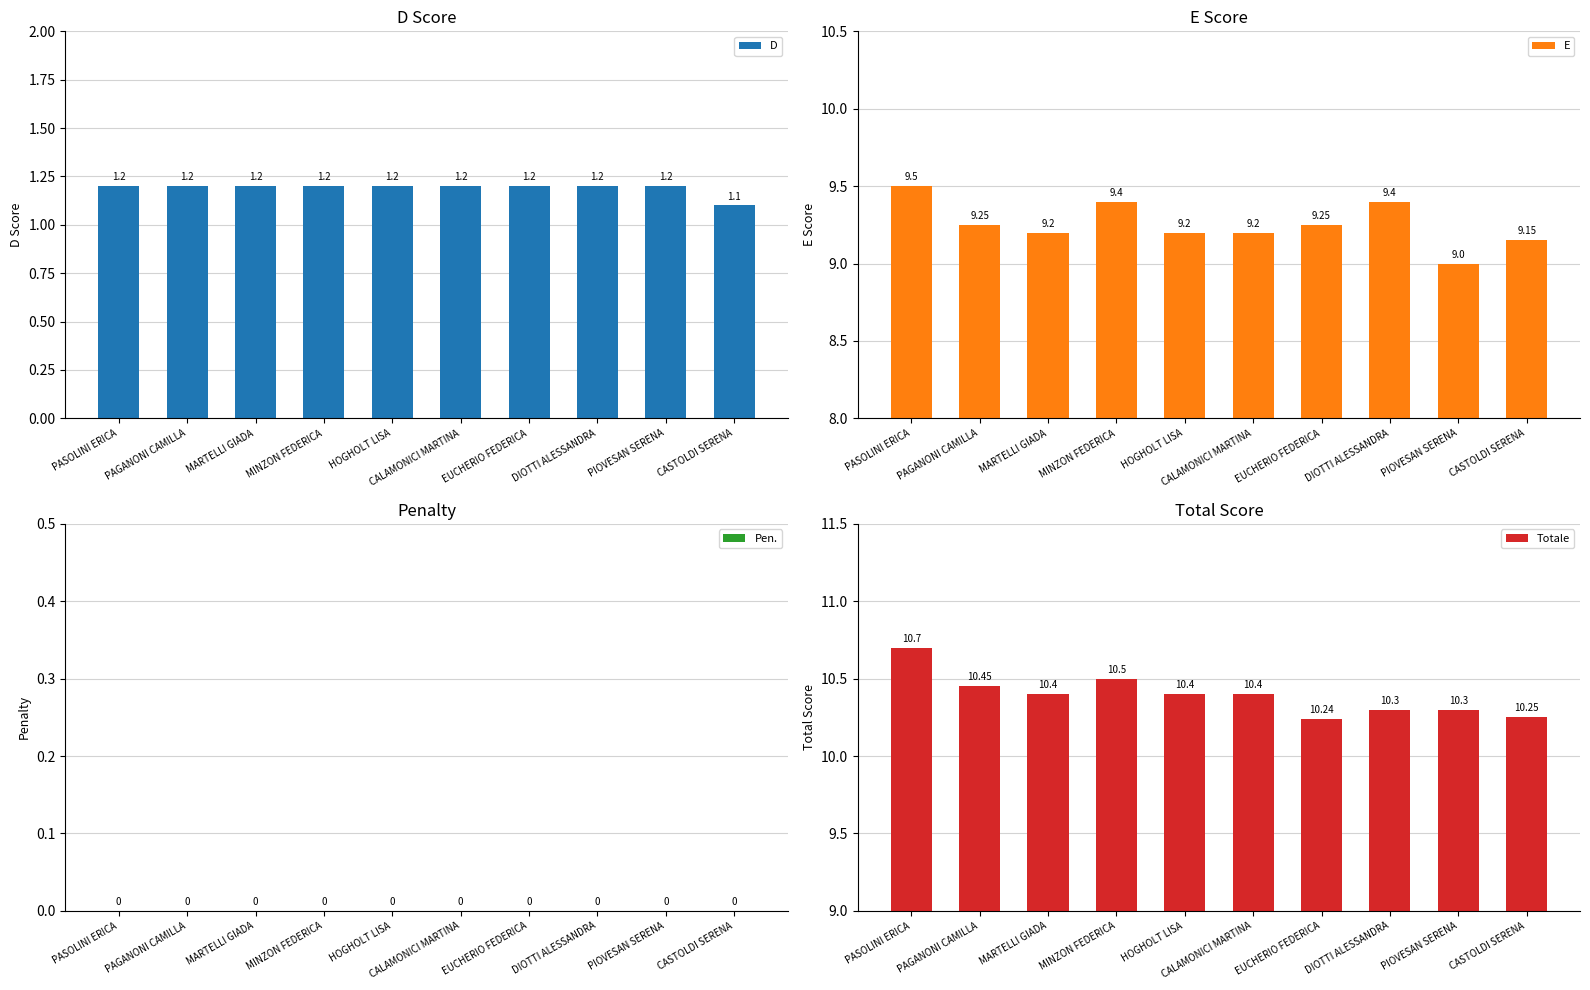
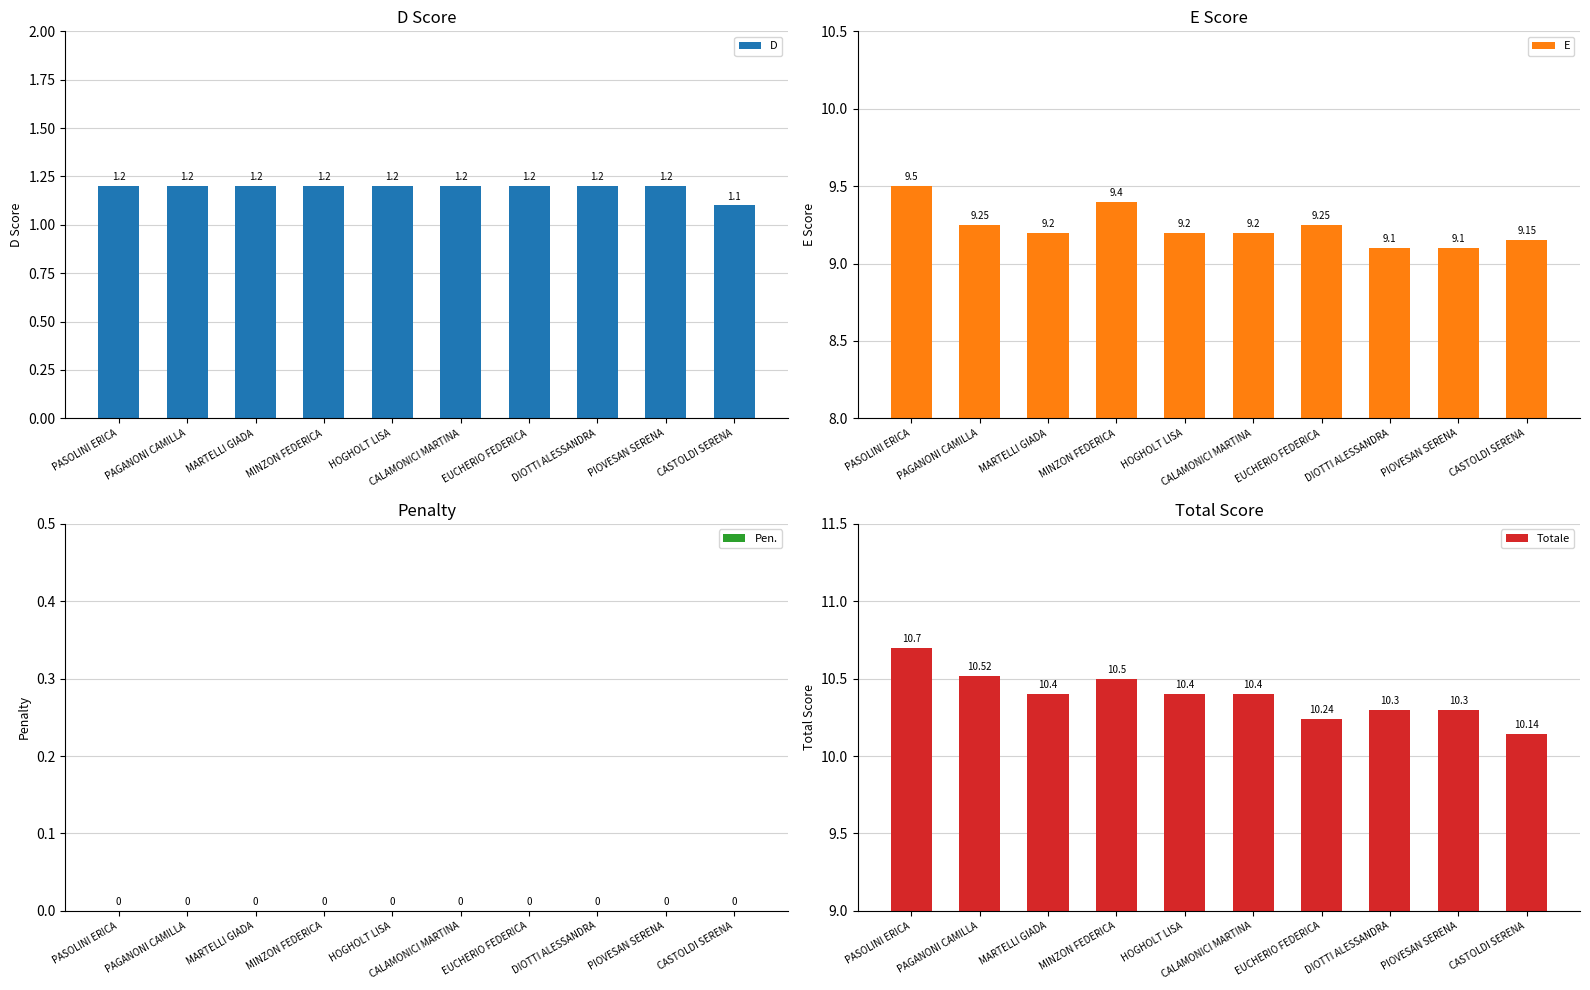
E Score, DIOTTI ALESSANDRA: 9.4 -> 9.1
E Score, PIOVESAN SERENA: 9.0 -> 9.1
Total Score, PAGANONI CAMILLA: 10.45 -> 10.52
Total Score, CASTOLDI SERENA: 10.25 -> 10.14
